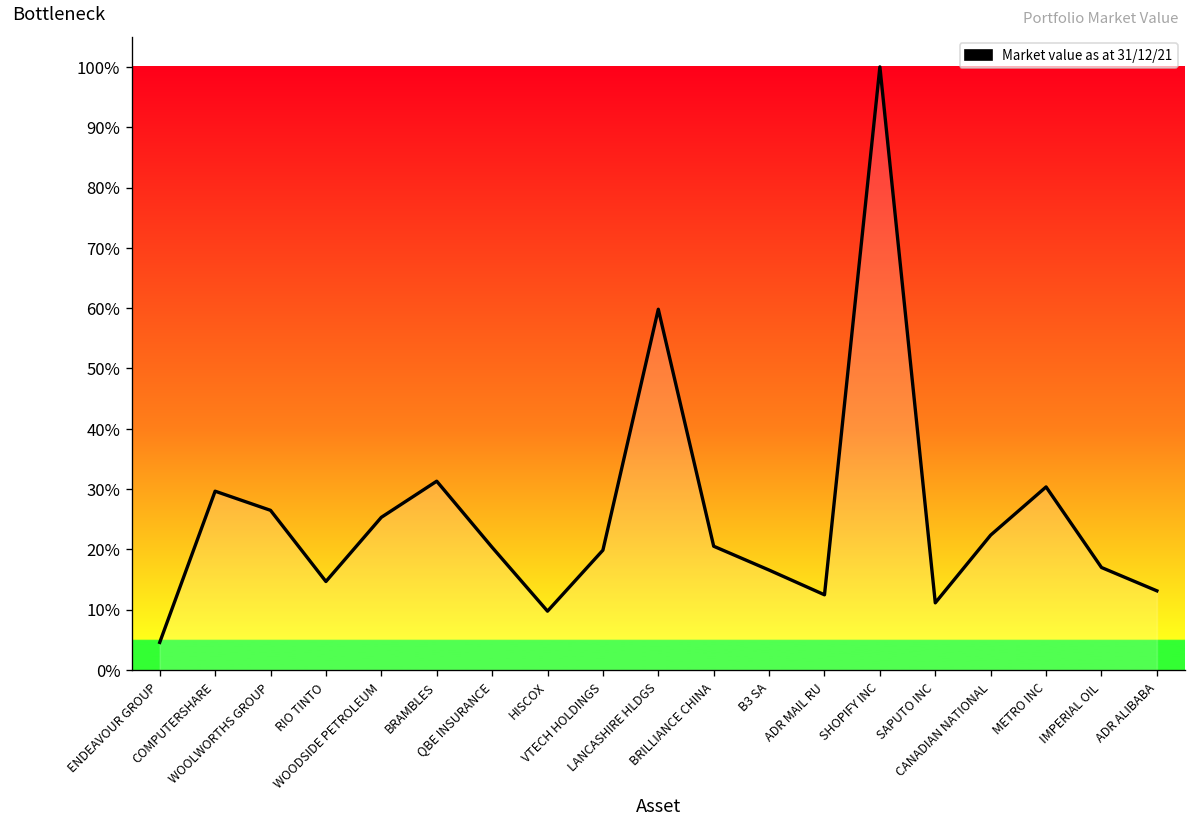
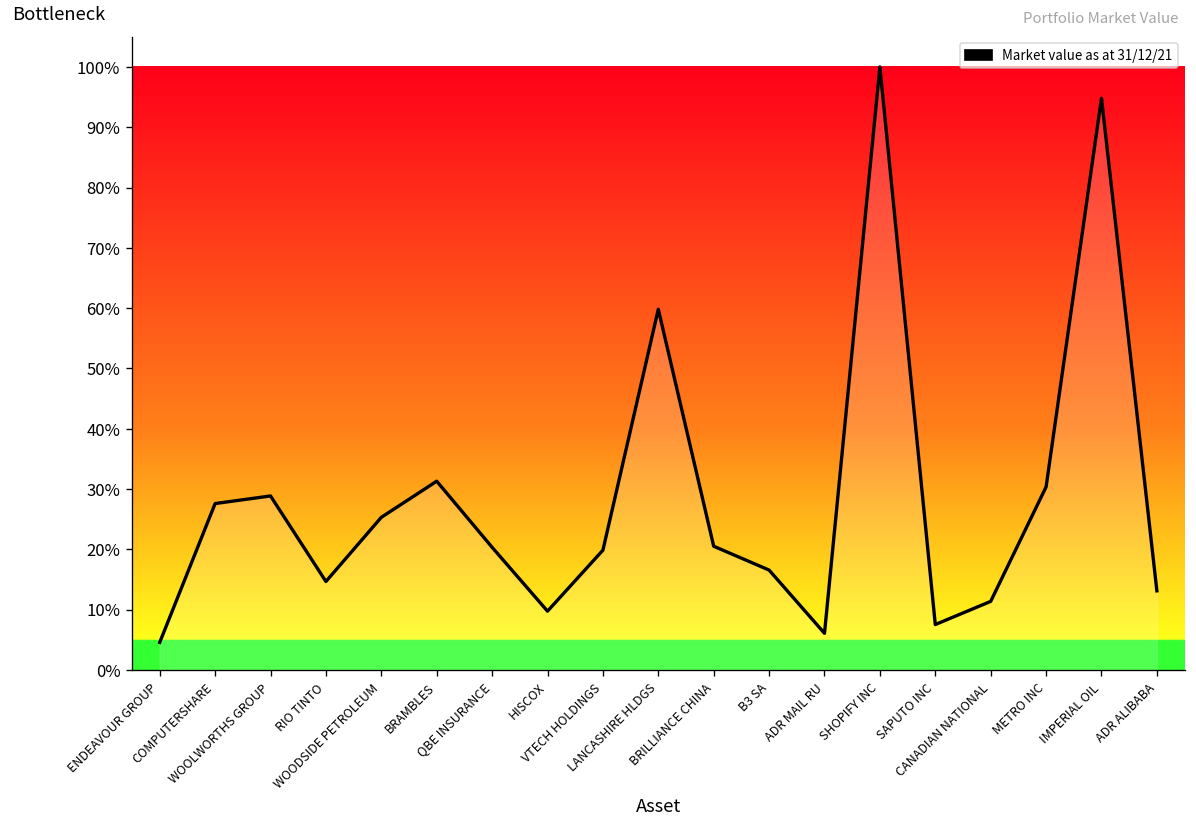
COMPUTERSHARE: 30% -> 28%
WOOLWORTHS GROUP: 26% -> 29%
ADR MAIL RU: 12% -> 6%
SAPUTO INC: 11% -> 8%
CANADIAN NATIONAL: 22% -> 11%
IMPERIAL OIL: 17% -> 95%
